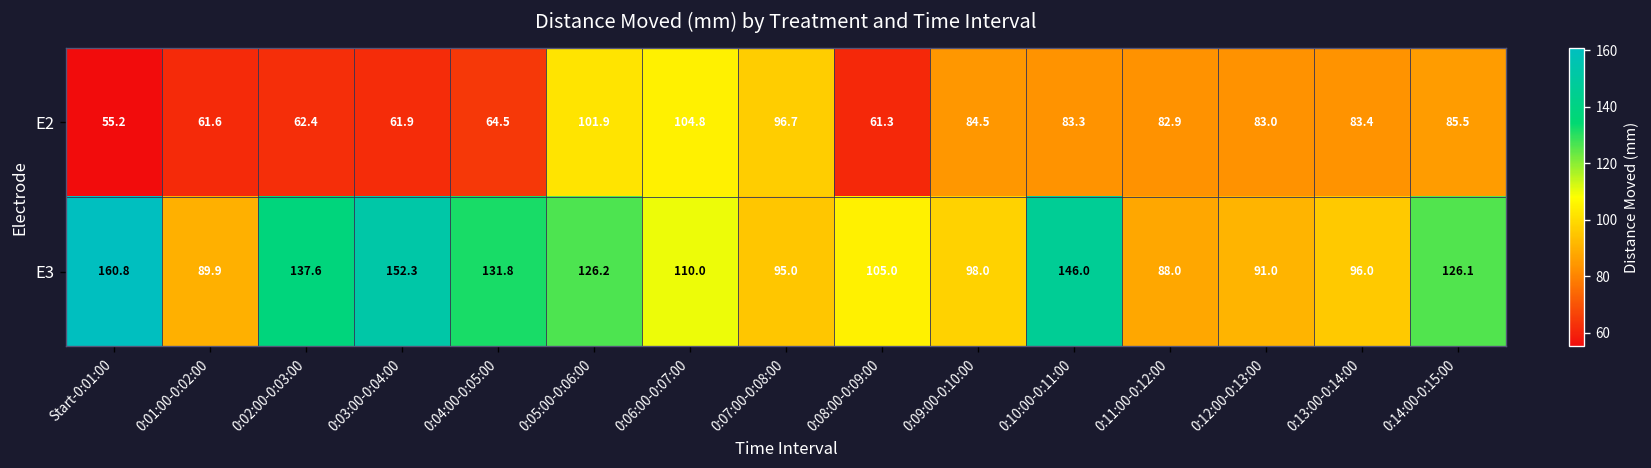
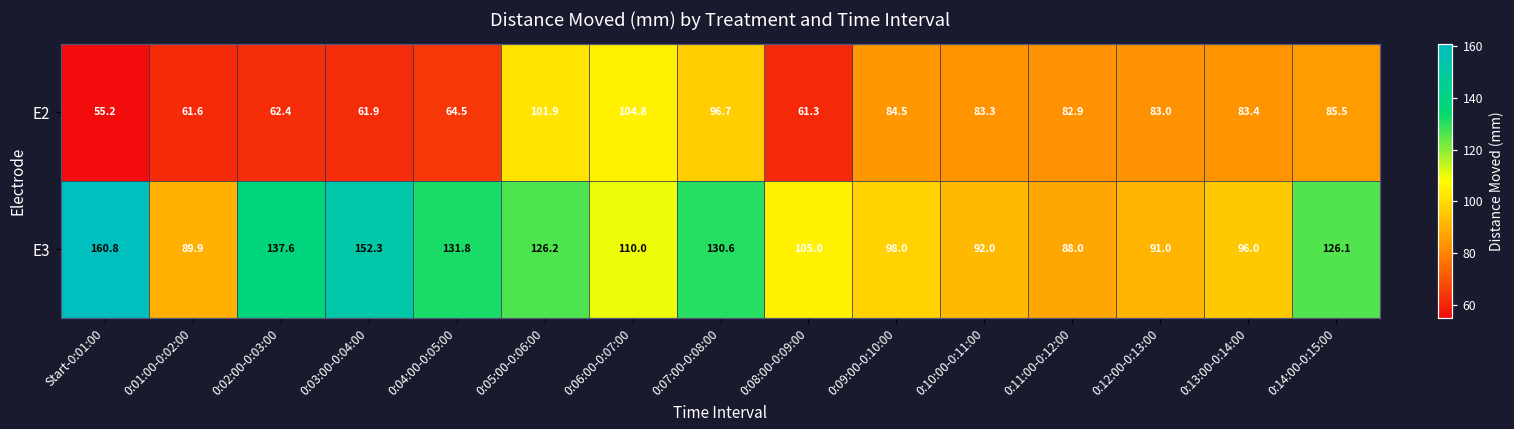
E3, 0:07:00-0:08:00: 95.0 -> 130.6
E3, 0:10:00-0:11:00: 146.0 -> 92.0
